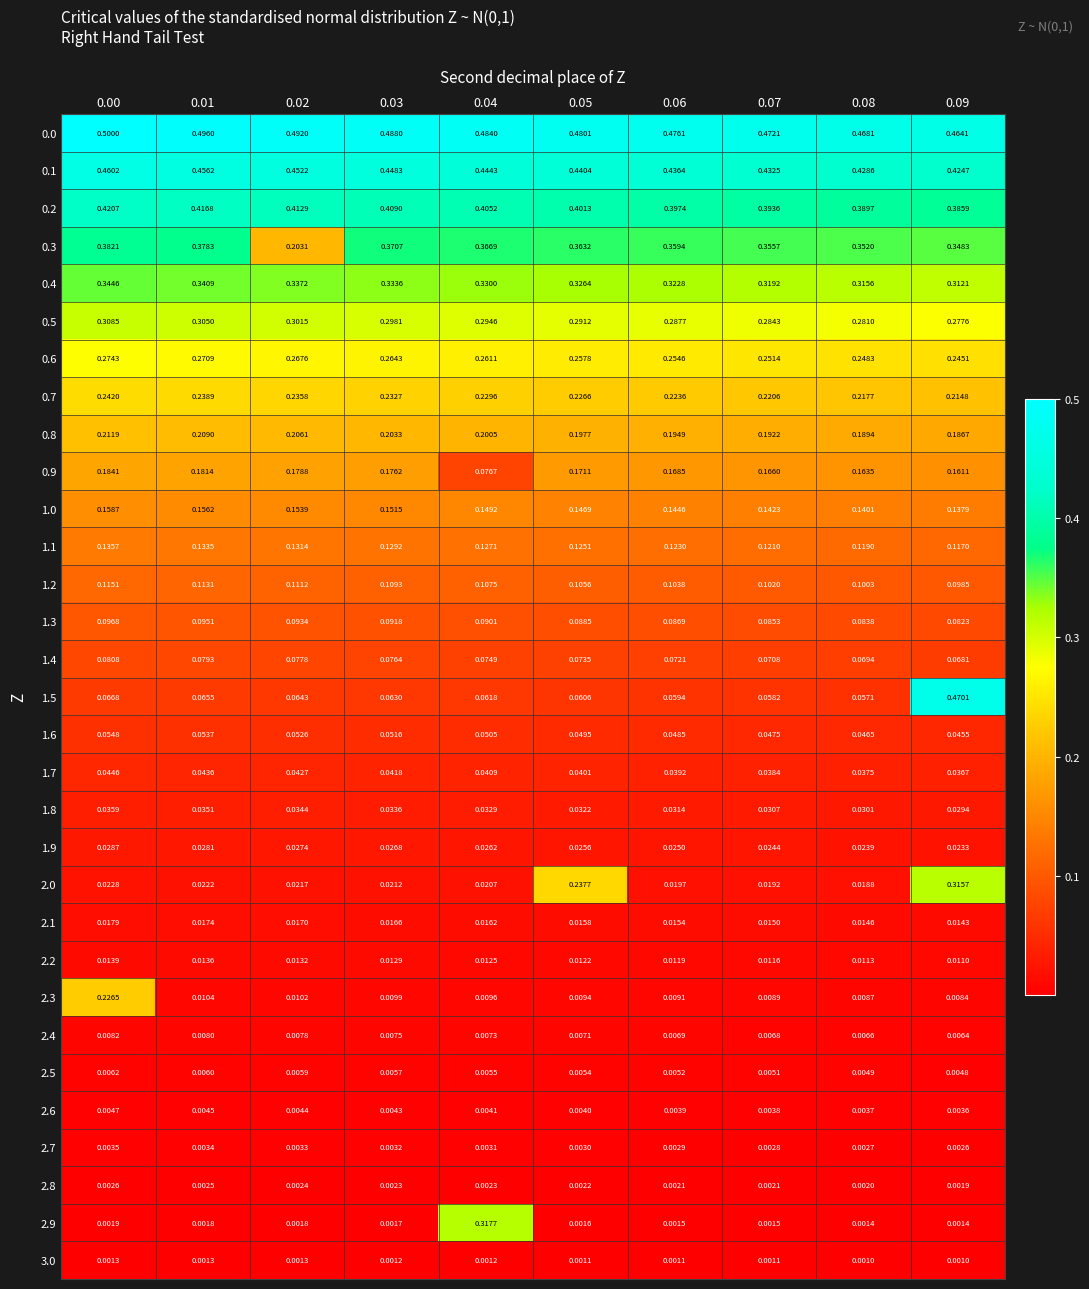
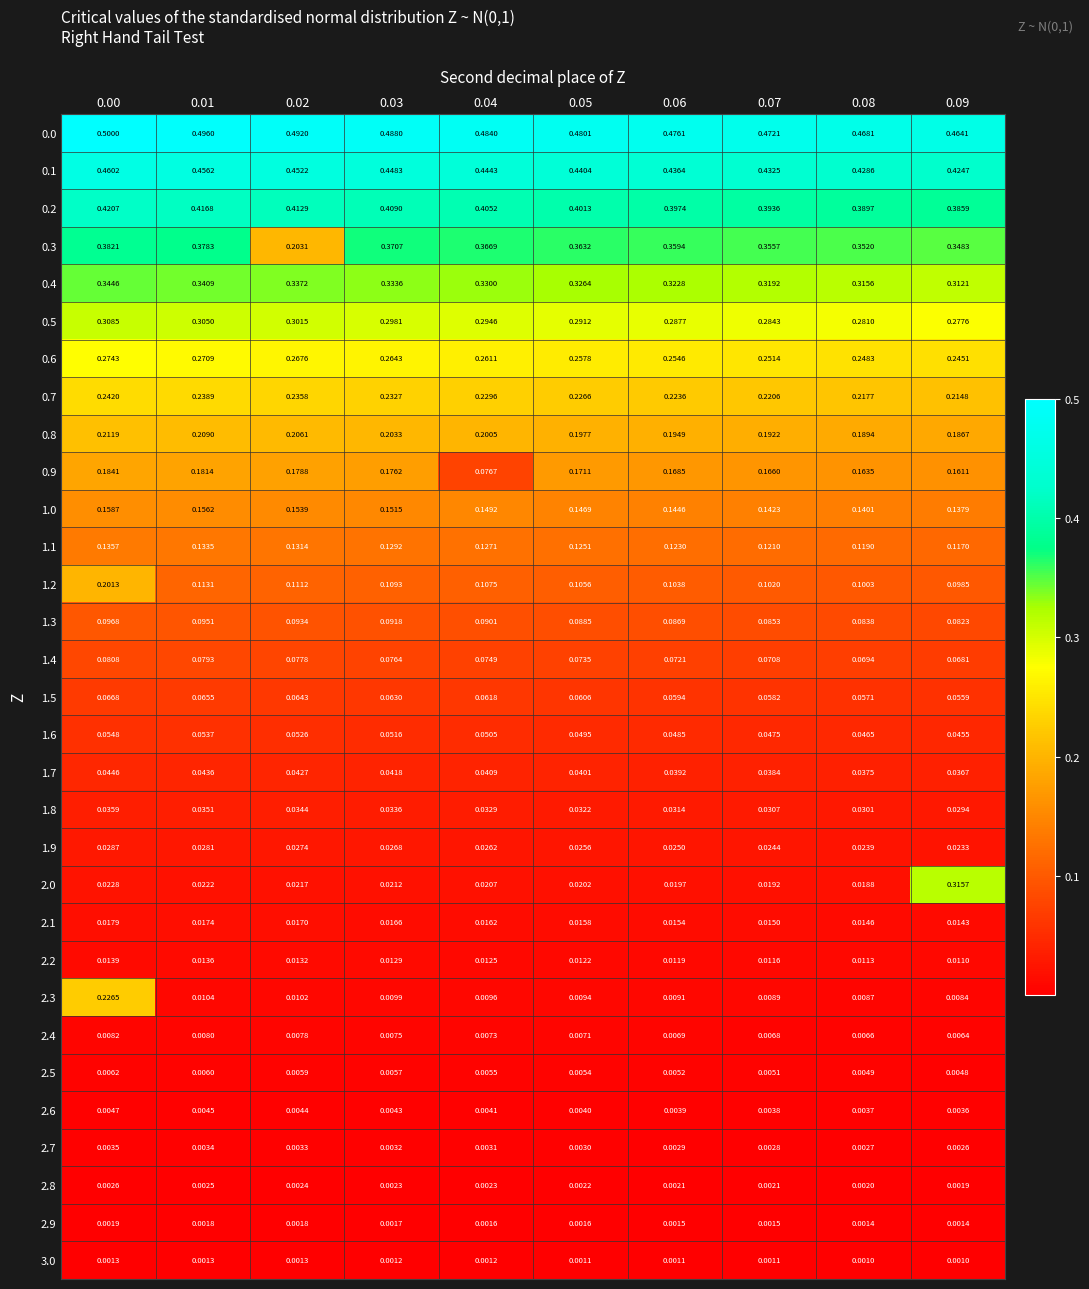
1.2, 0.00: 0.1151 -> 0.2013
1.5, 0.09: 0.4701 -> 0.0559
2.0, 0.05: 0.2377 -> 0.0202
2.9, 0.04: 0.3177 -> 0.0016
